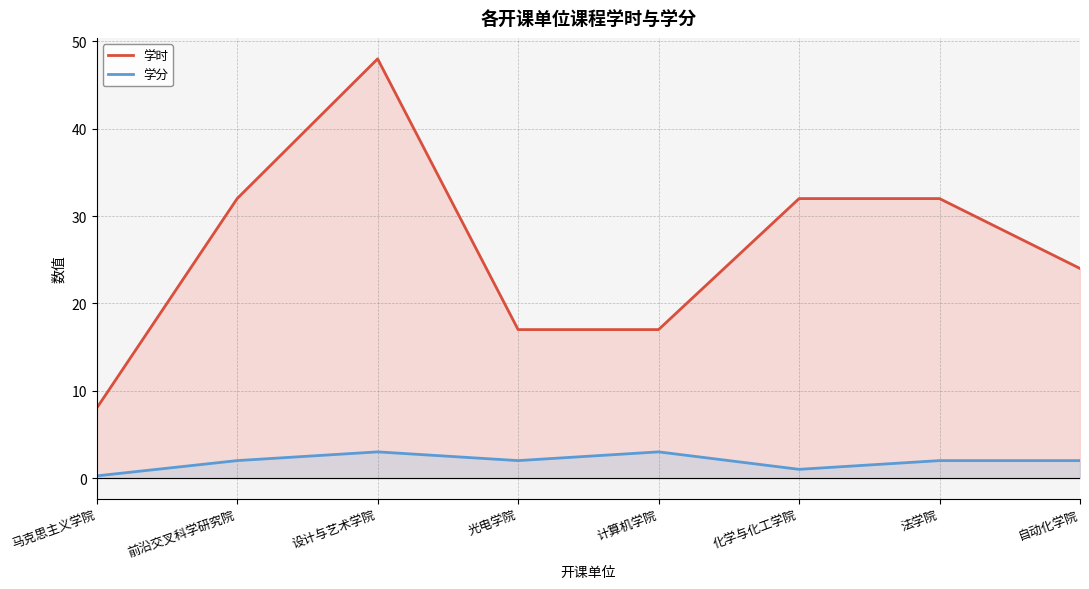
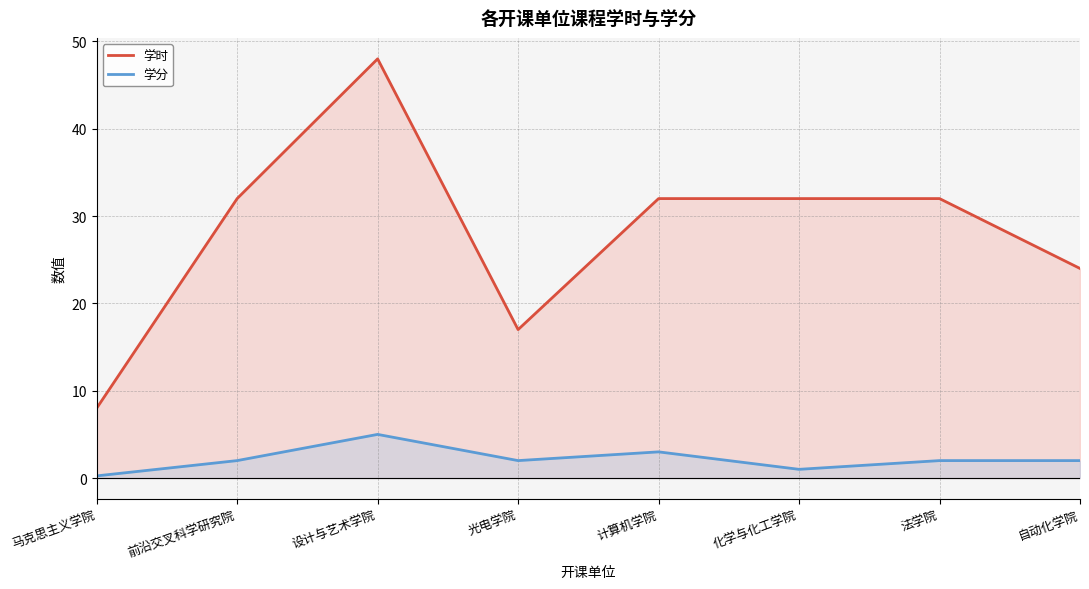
学分, 设计与艺术学院: 3 -> 5
学时, 计算机学院: 17 -> 32
